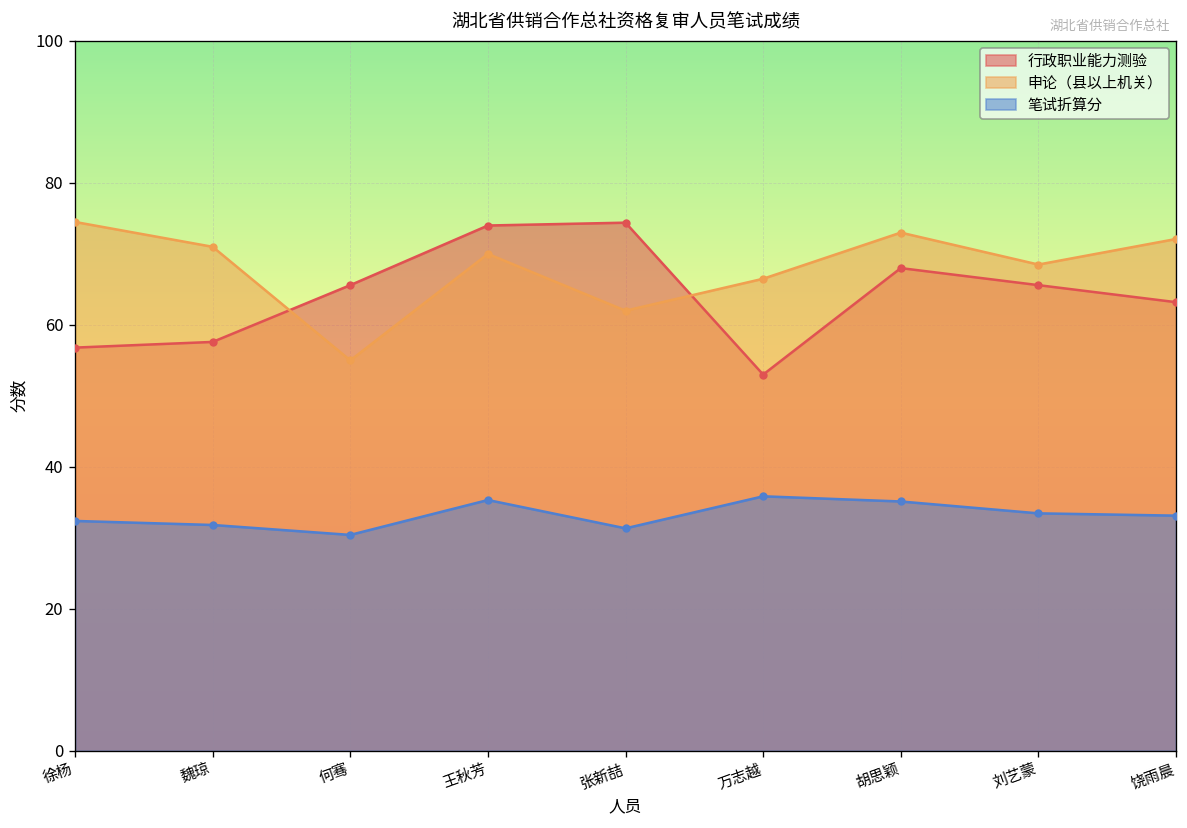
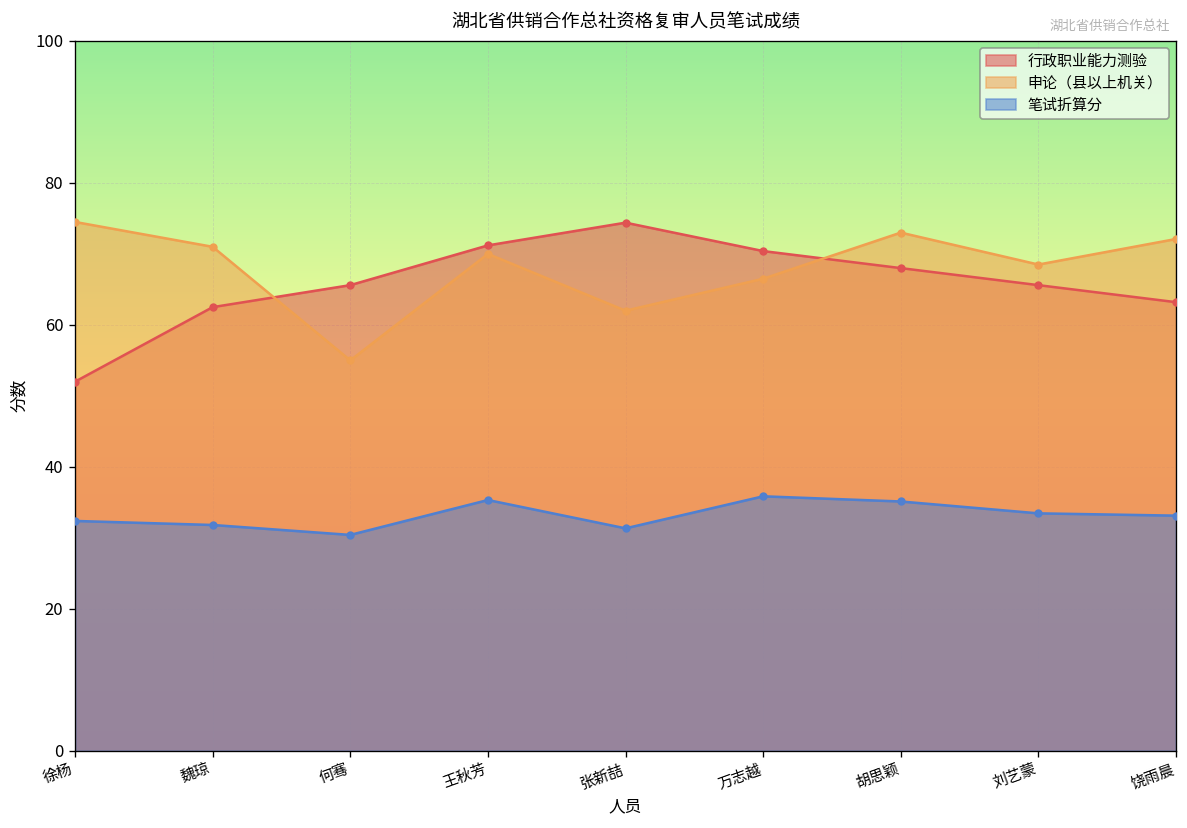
行政职业能力测验, 徐杨: 57 -> 52
行政职业能力测验, 魏琼: 58 -> 63
行政职业能力测验, 王秋芳: 74 -> 71
行政职业能力测验, 万志越: 53 -> 70
